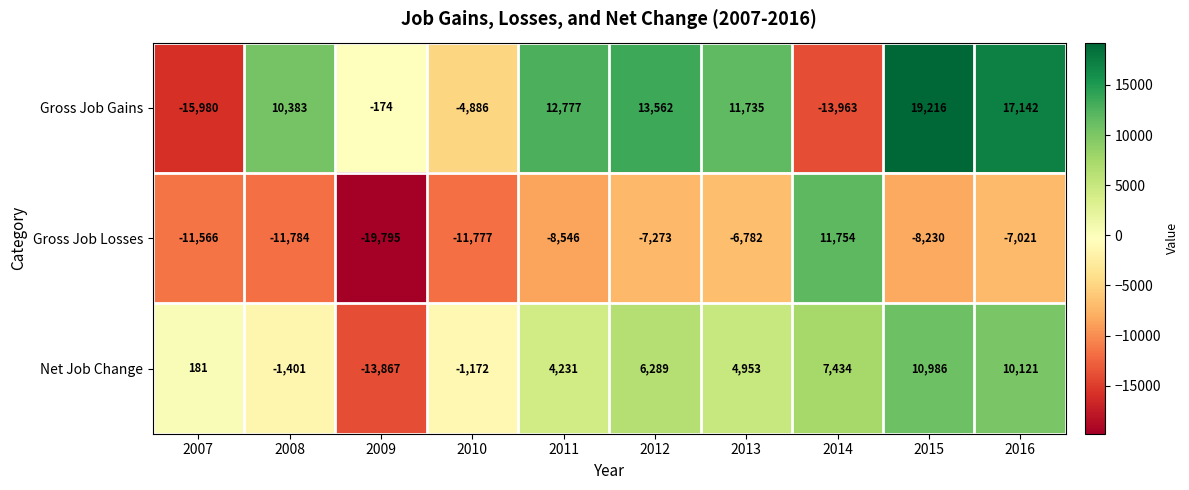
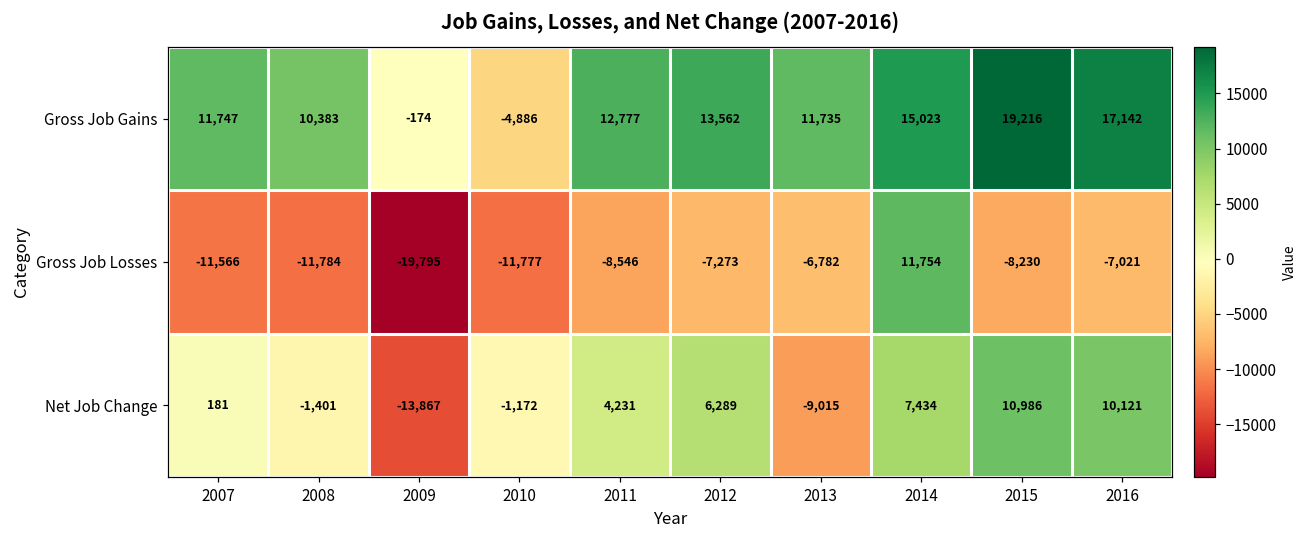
Gross Job Gains, 2007: -15,980 -> 11,747
Gross Job Gains, 2014: -13,963 -> 15,023
Net Job Change, 2013: 4,953 -> -9,015
